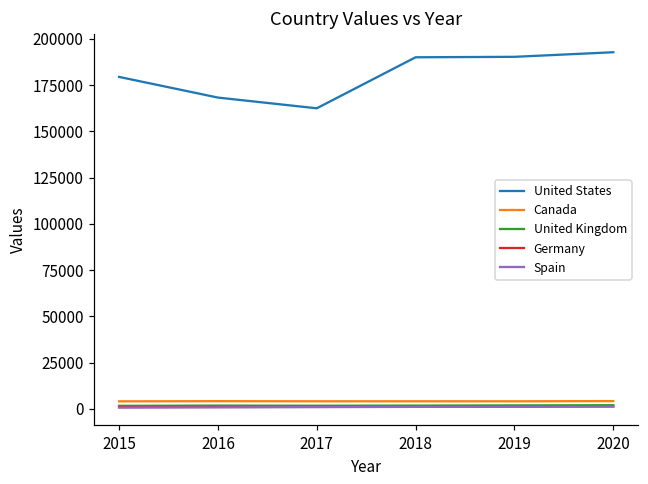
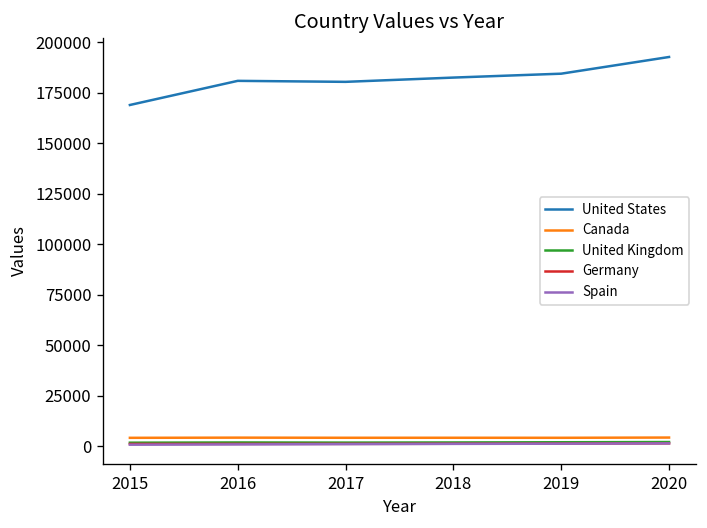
United States, 2015: 179000 -> 169000
United States, 2016: 168000 -> 181000
United States, 2017: 162000 -> 180000
United States, 2018: 190000 -> 183000
United States, 2019: 190000 -> 184000
